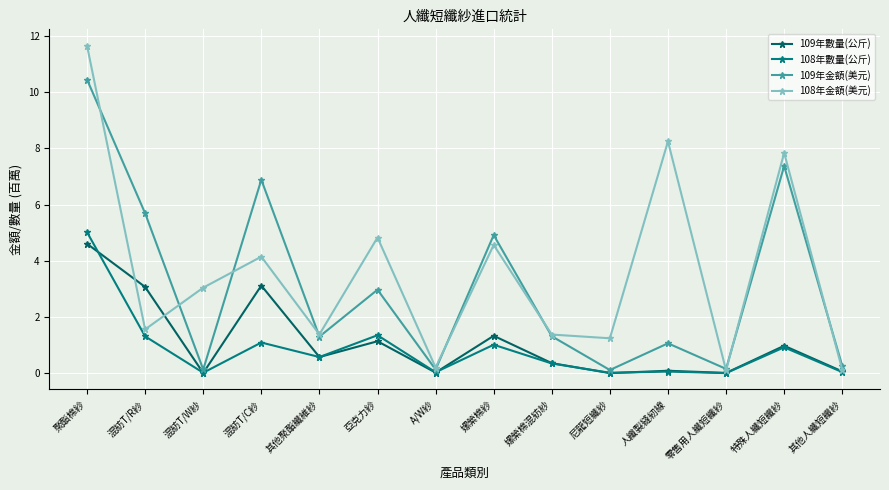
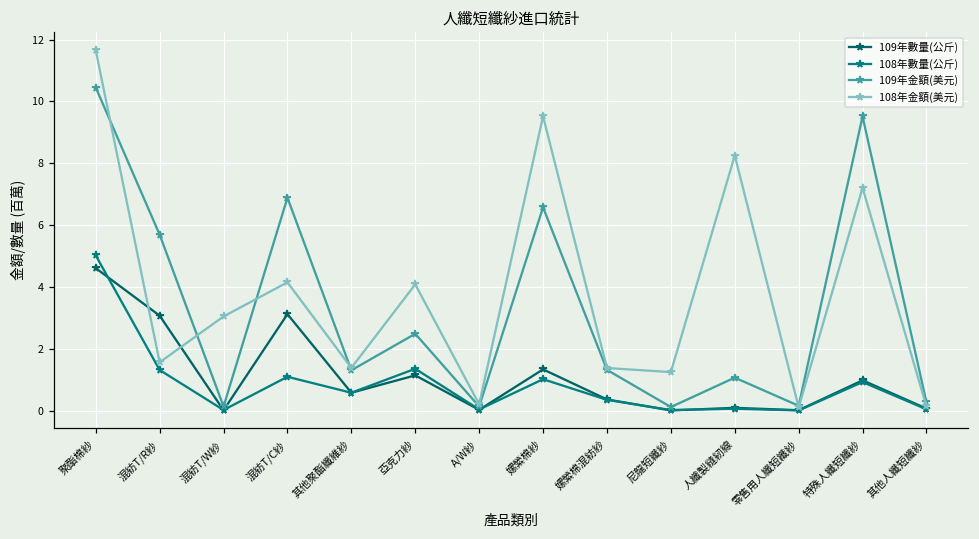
109年金額(美元), 亞克力紗: 3.0 -> 2.5
108年金額(美元), 亞克力紗: 4.8 -> 4.1
109年金額(美元), 嫘縈棉紗: 4.9 -> 6.6
108年金額(美元), 嫘縈棉紗: 4.6 -> 9.5
109年金額(美元), 特殊人纖短纖紗: 7.4 -> 9.5
108年金額(美元), 特殊人纖短纖紗: 7.8 -> 7.2
